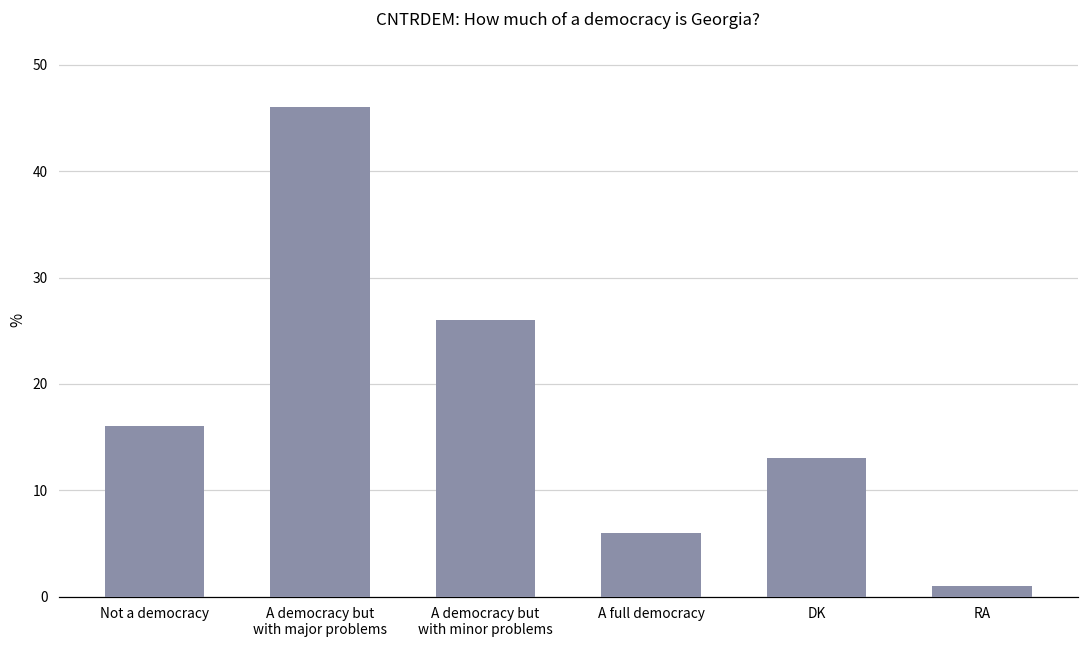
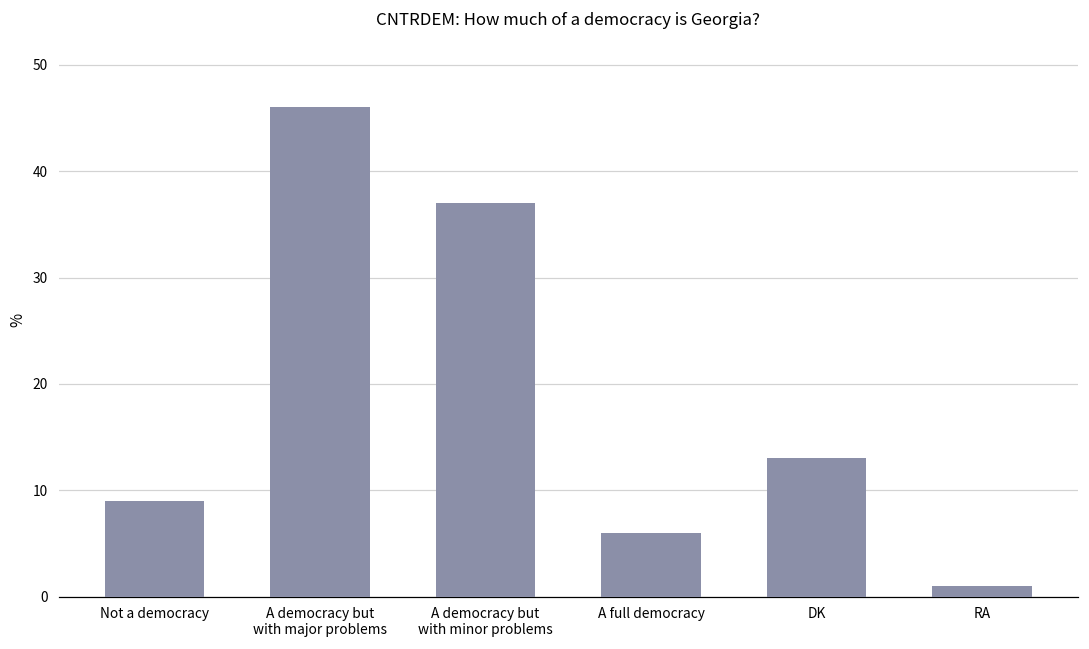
Not a democracy: 16 -> 9
A democracy but with minor problems: 26 -> 37
